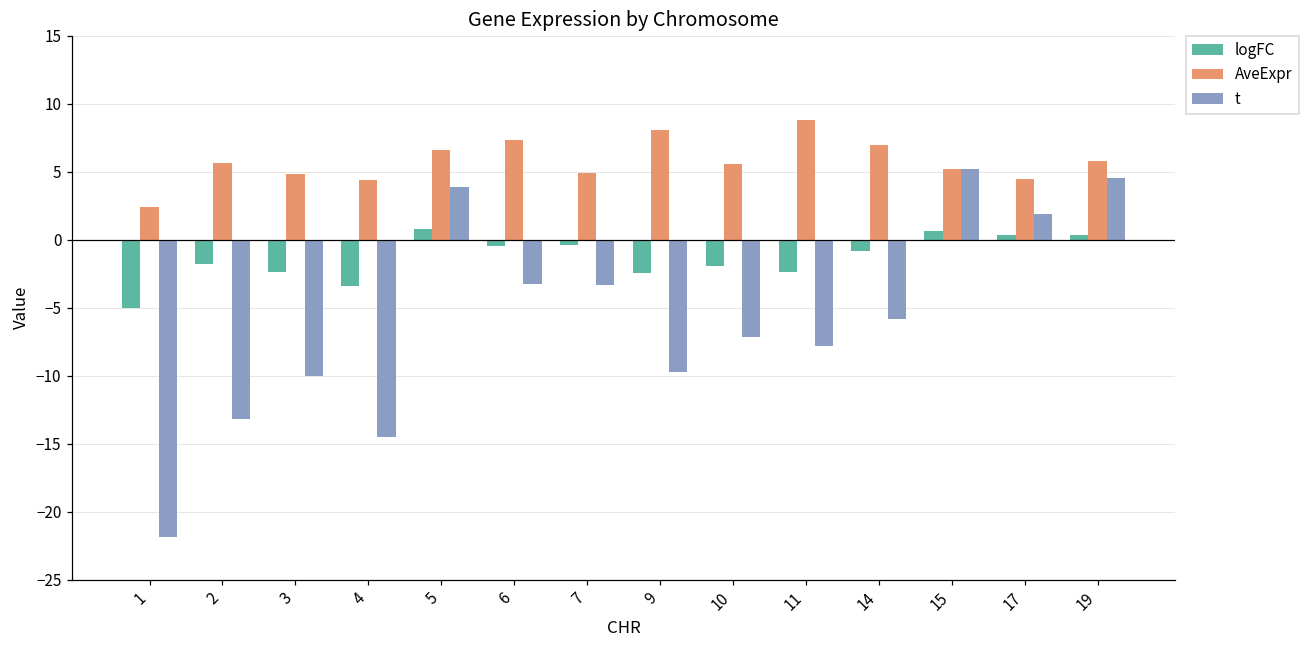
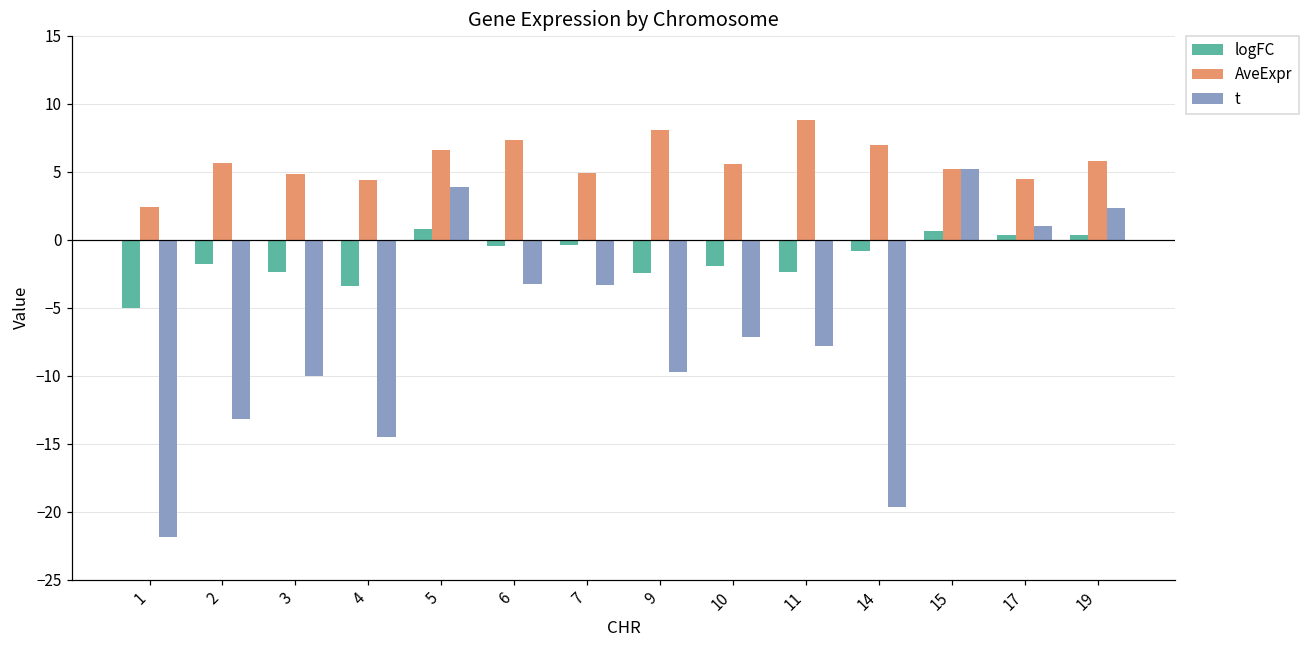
t, 14: -5.8 -> -19.6
t, 17: 1.9 -> 1.0
t, 19: 4.5 -> 2.3
